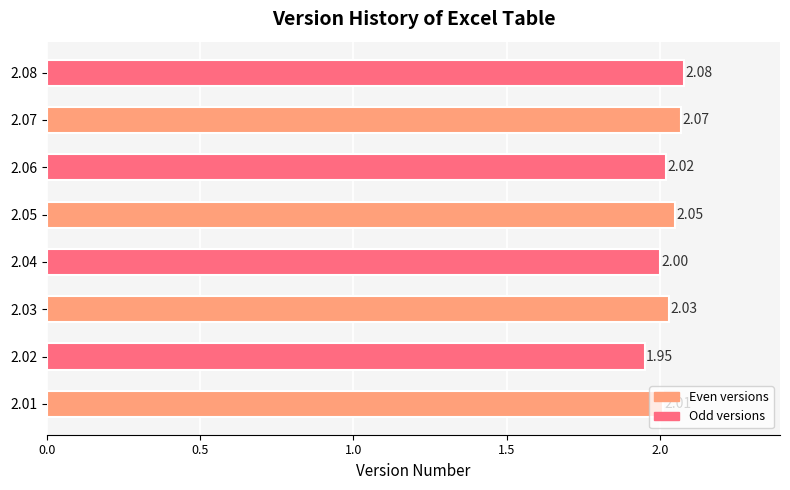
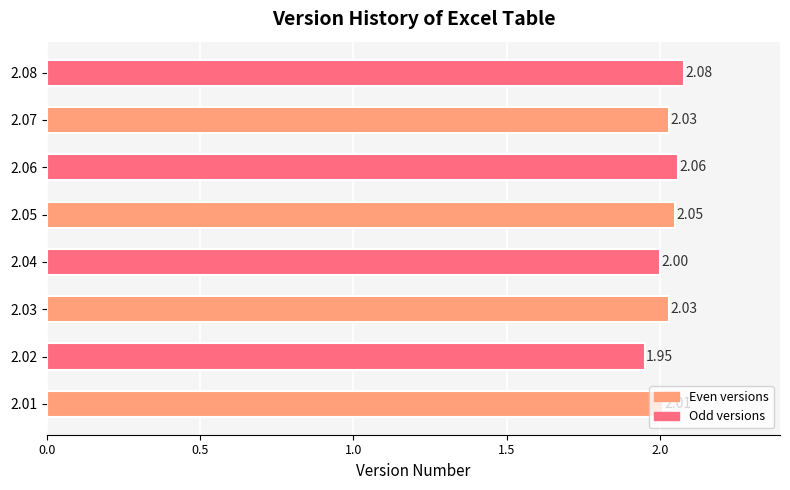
2.07: 2.07 -> 2.03
2.06: 2.02 -> 2.06
